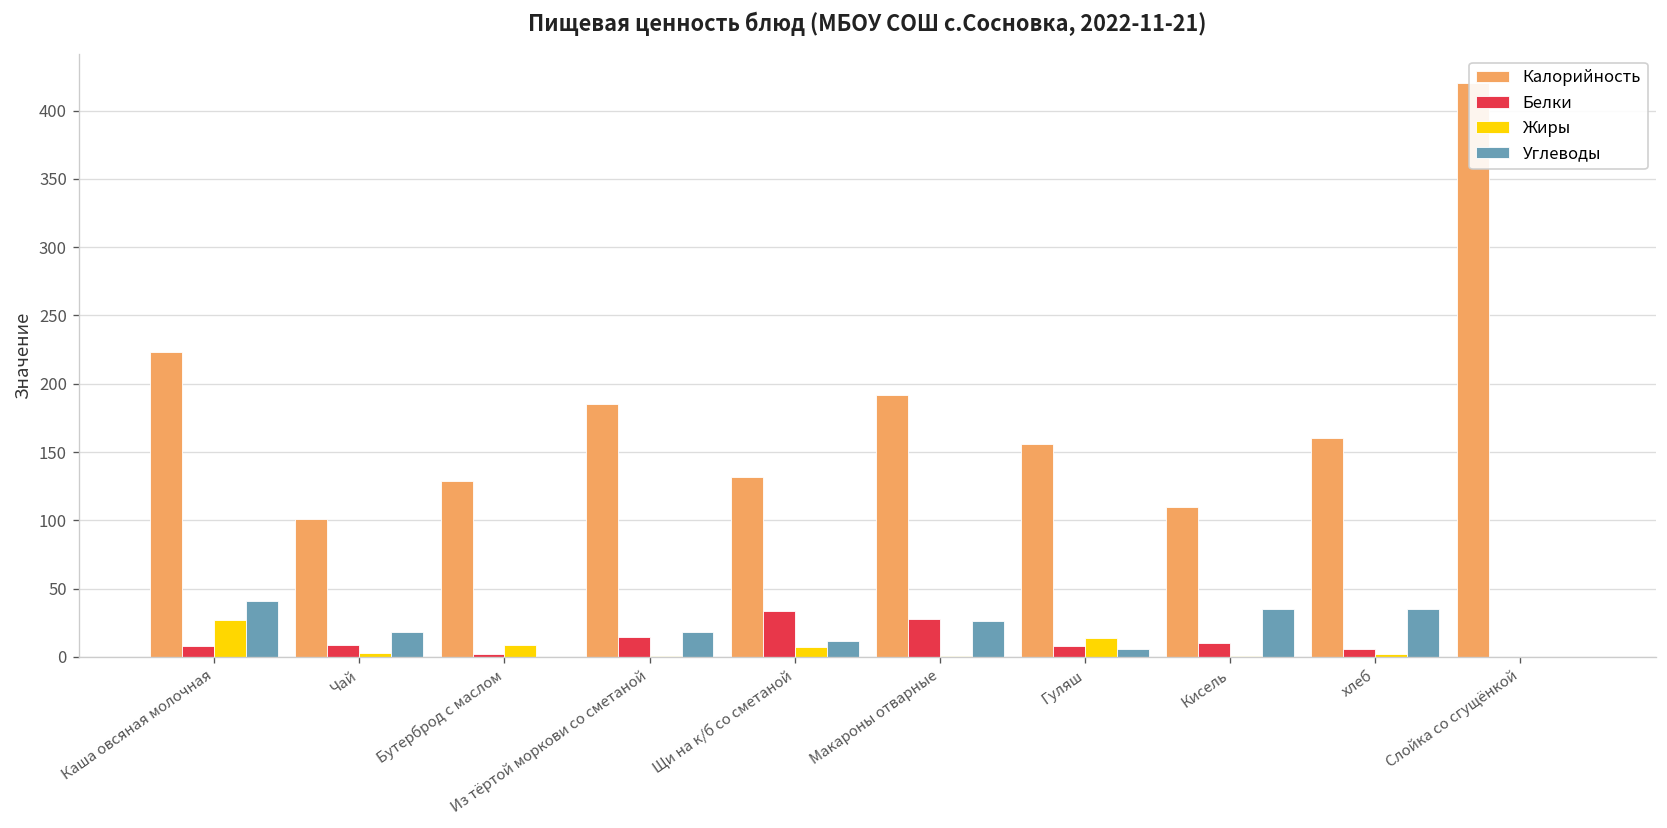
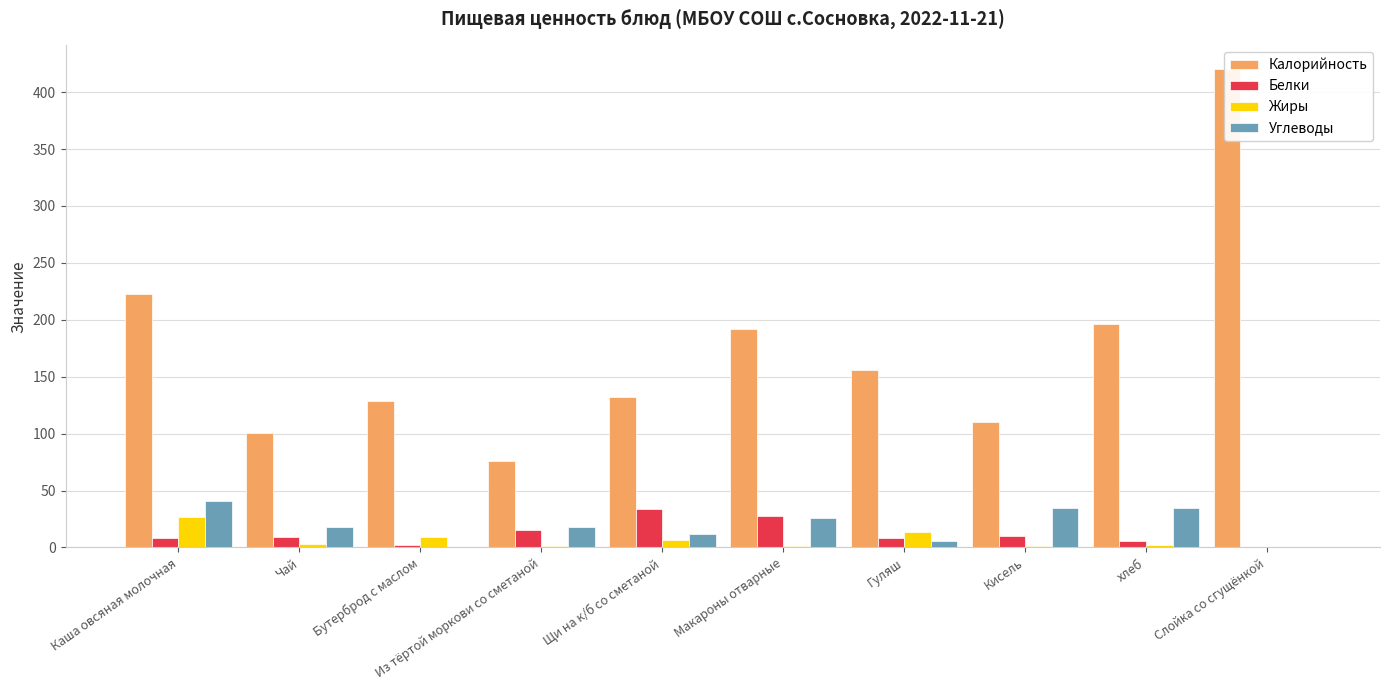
Калорийность, Из тёртой моркови со сметаной: 185 -> 76
Калорийность, хлеб: 160 -> 196
